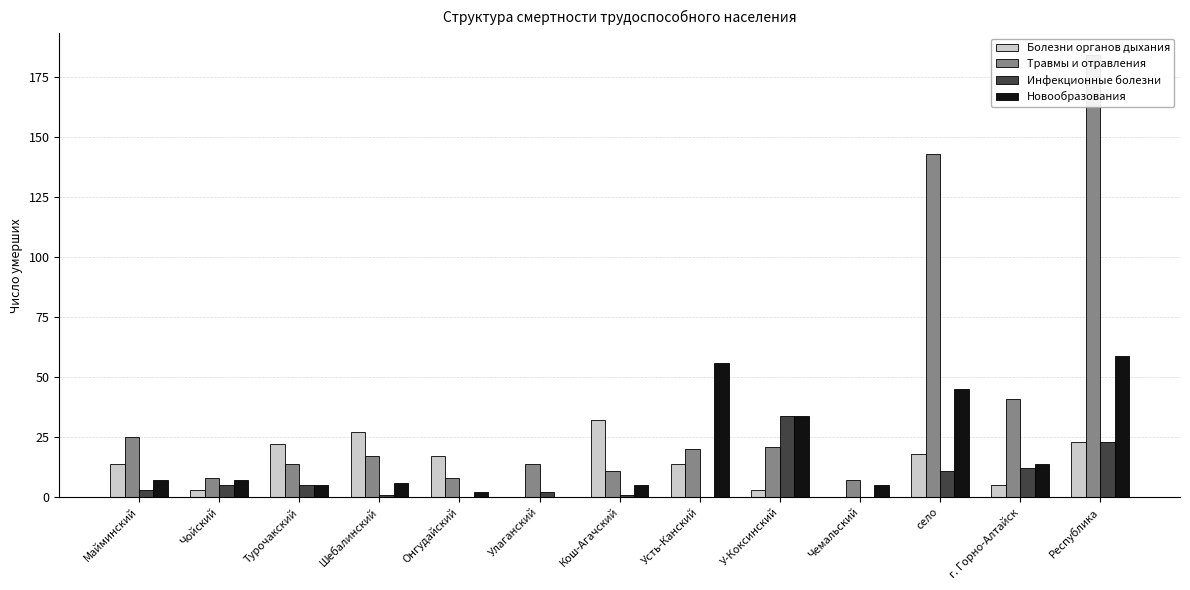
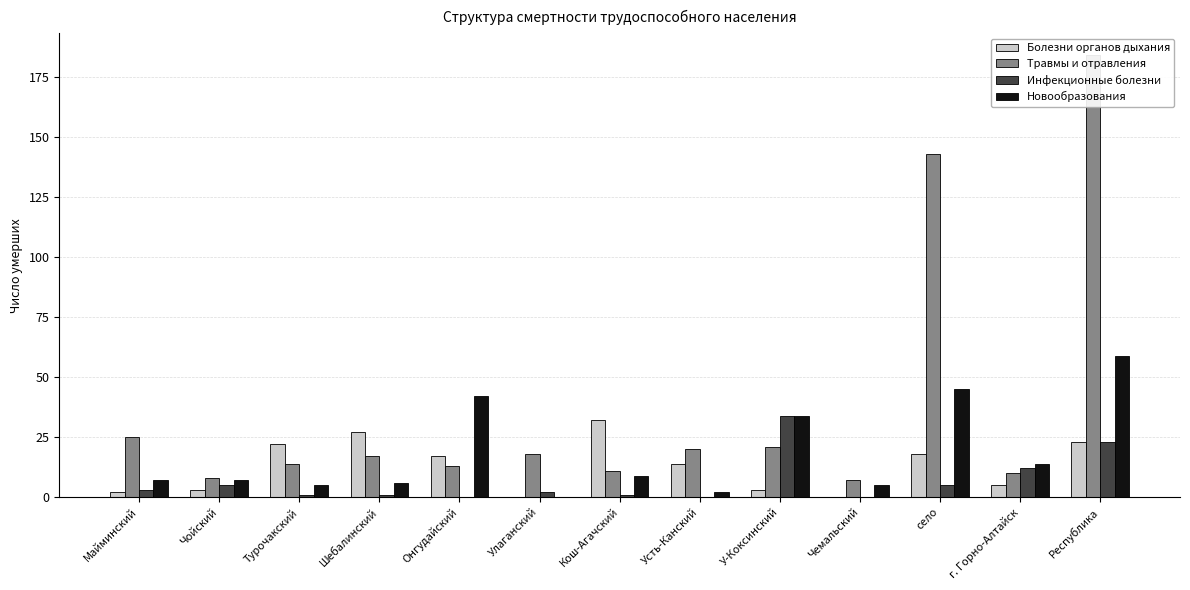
Болезни органов дыхания, Майминский: 14 -> 2
Инфекционные болезни, Турочакский: 5 -> 1
Травмы и отравления, Онгудайский: 8 -> 13
Новообразования, Онгудайский: 2 -> 42
Травмы и отравления, Улаганский: 14 -> 18
Новообразования, Кош-Агачский: 5 -> 9
Новообразования, Усть-Канский: 56 -> 2
Инфекционные болезни, село: 11 -> 5
Травмы и отравления, г. Горно-Алтайск: 41 -> 10
